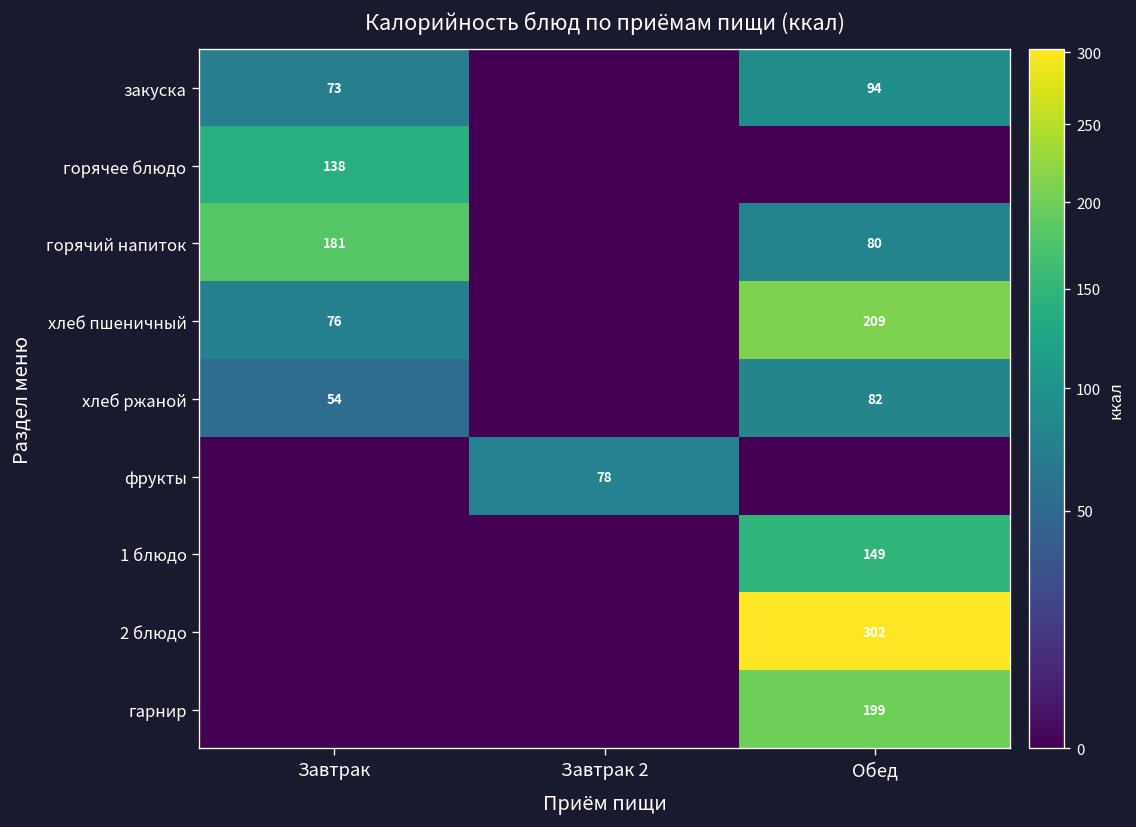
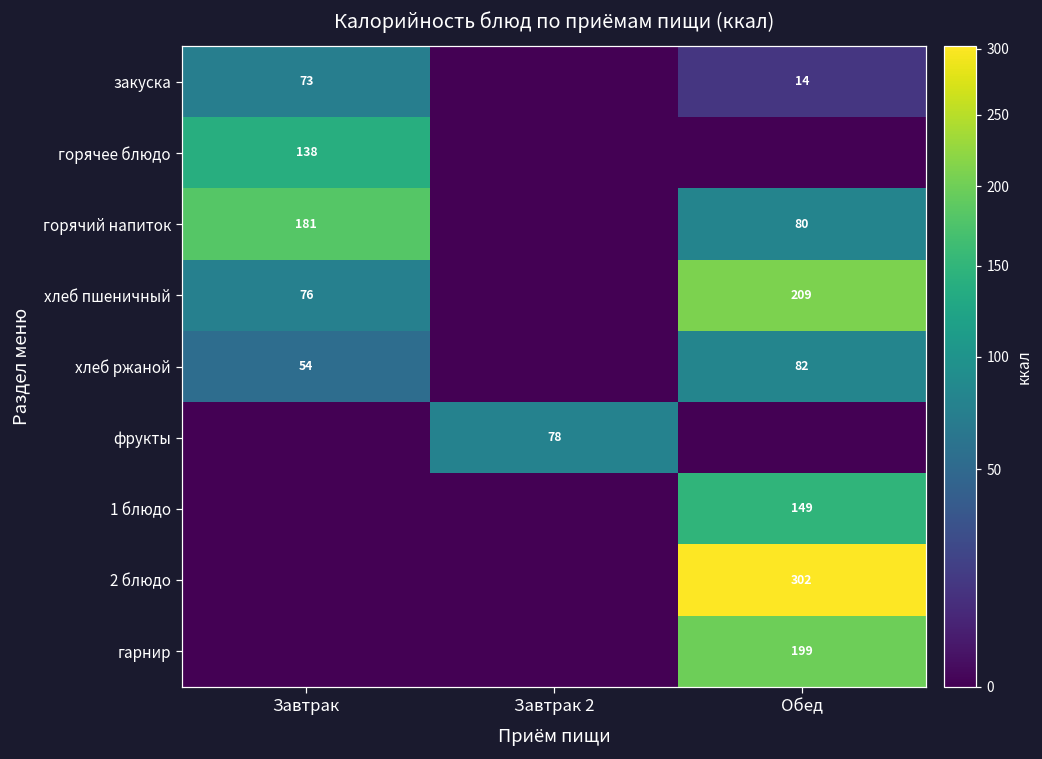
закуска, Обед: 94 -> 14
